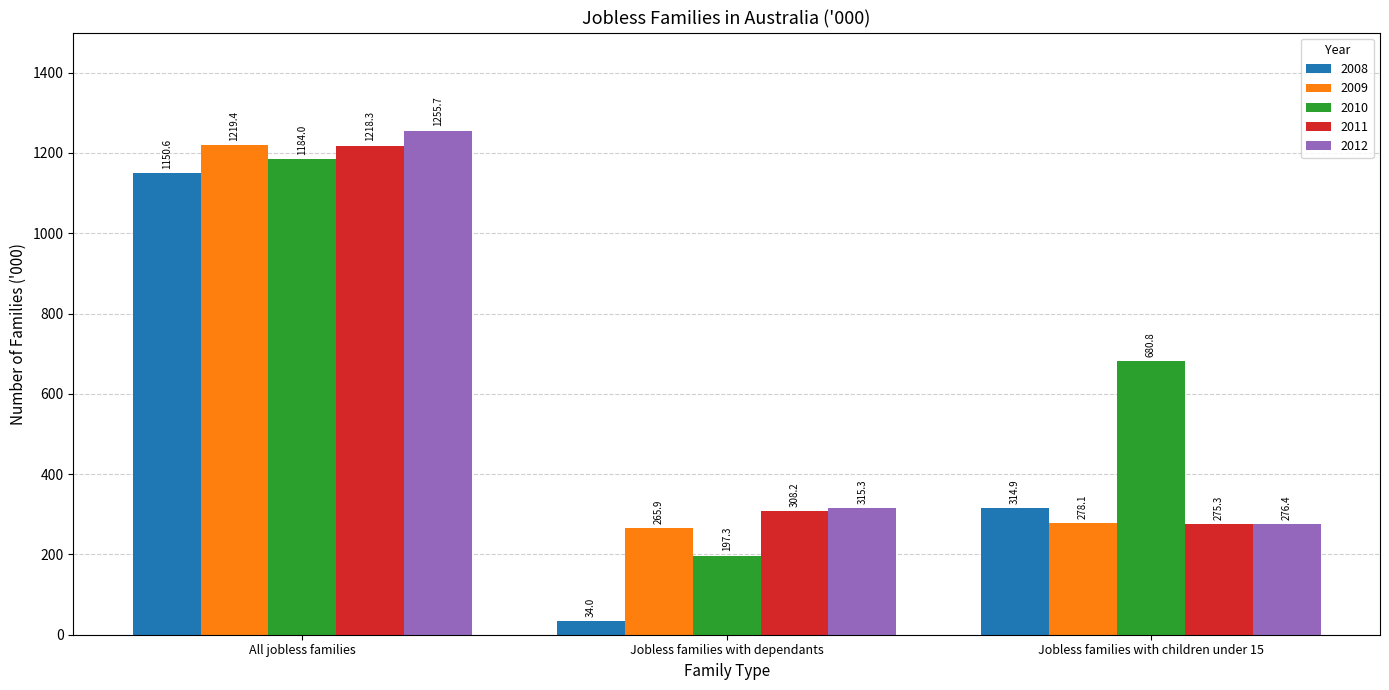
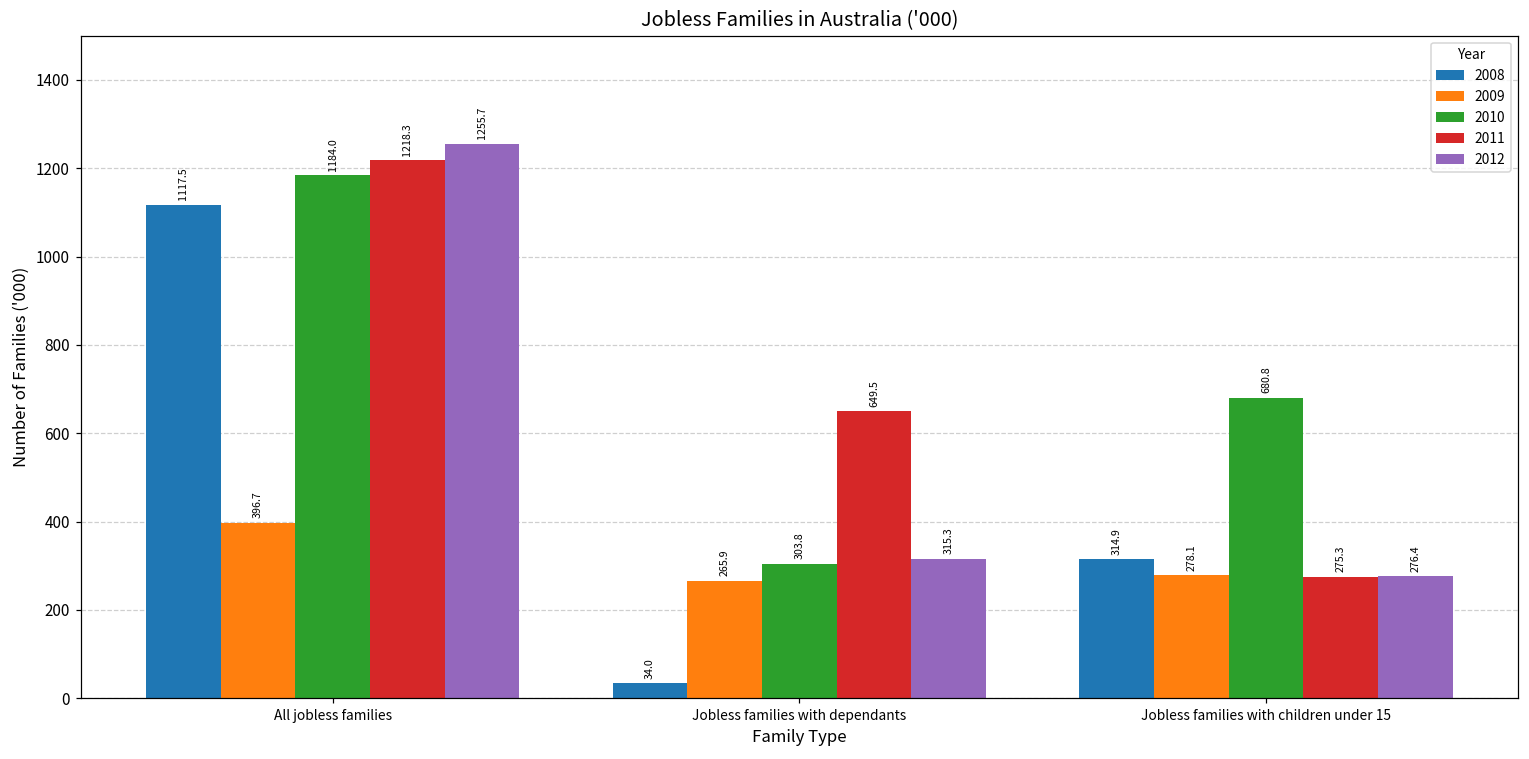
2008, All jobless families: 1150.6 -> 1117.5
2009, All jobless families: 1219.4 -> 396.7
2010, Jobless families with dependants: 197.3 -> 303.8
2011, Jobless families with dependants: 308.2 -> 649.5
